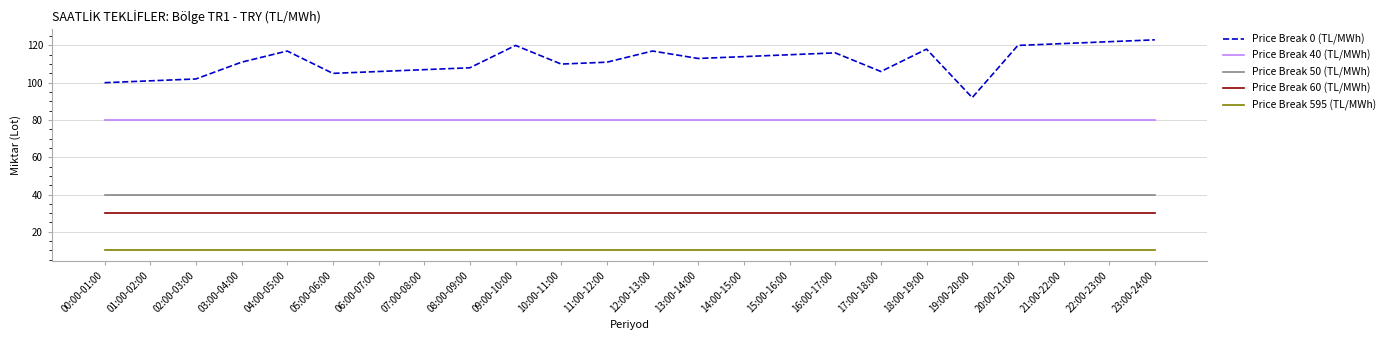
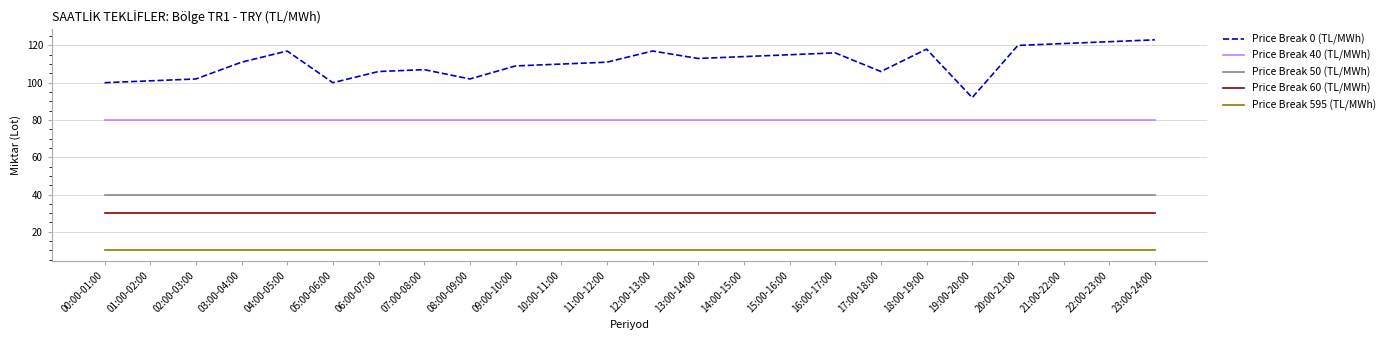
Price Break 0 (TL/MWh), 05:00-06:00: 105 -> 100
Price Break 0 (TL/MWh), 08:00-09:00: 108 -> 102
Price Break 0 (TL/MWh), 09:00-10:00: 120 -> 109
